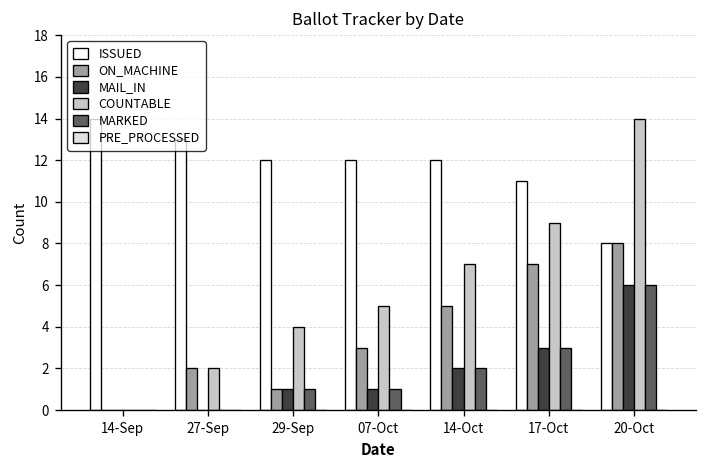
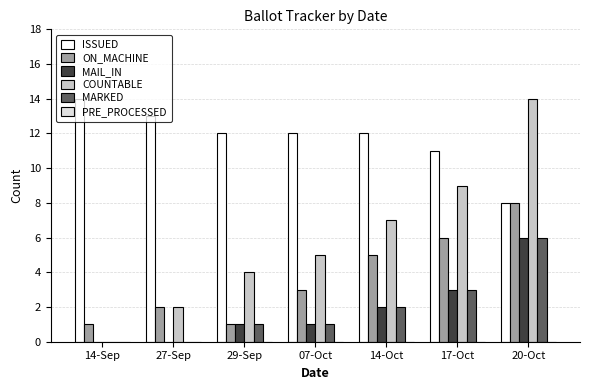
ON_MACHINE, 14-Sep: 0 -> 1
ON_MACHINE, 17-Oct: 7 -> 6
